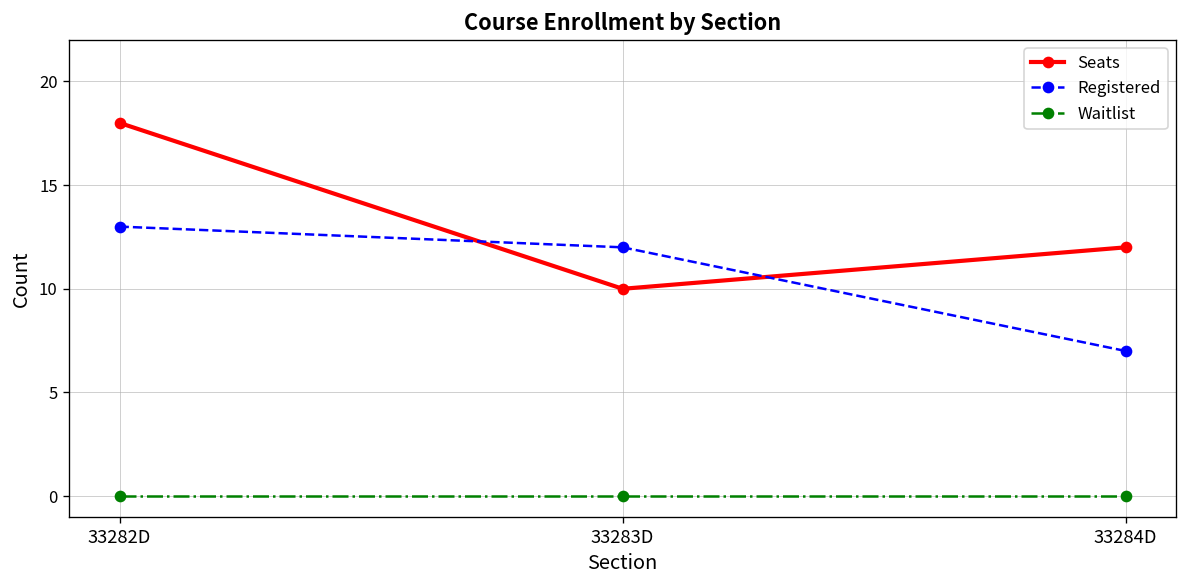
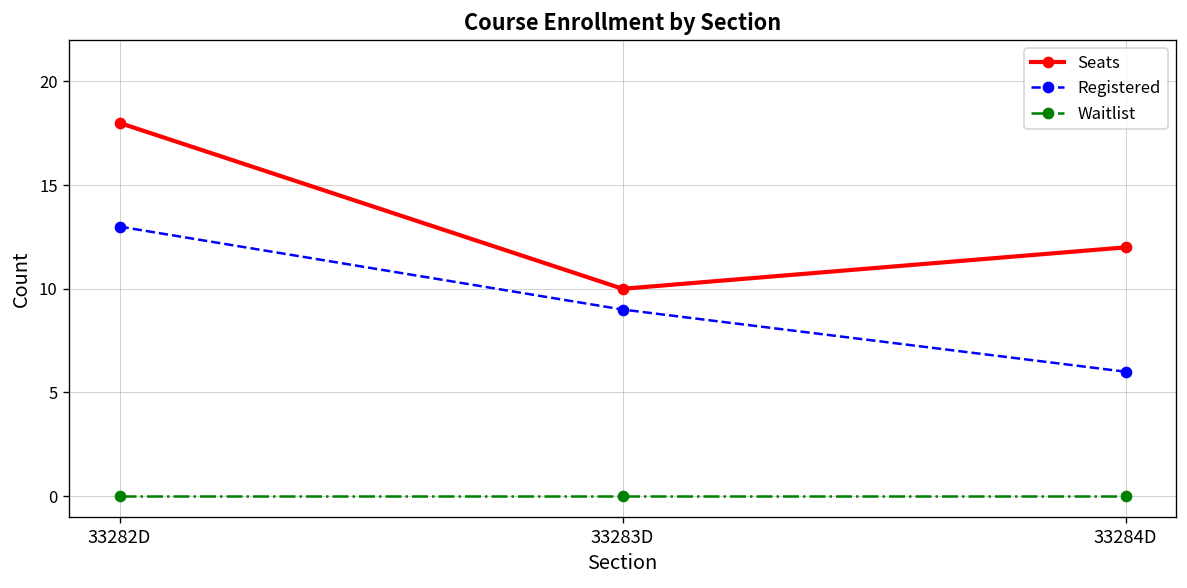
Registered, 33283D: 12 -> 9
Registered, 33284D: 7 -> 6
